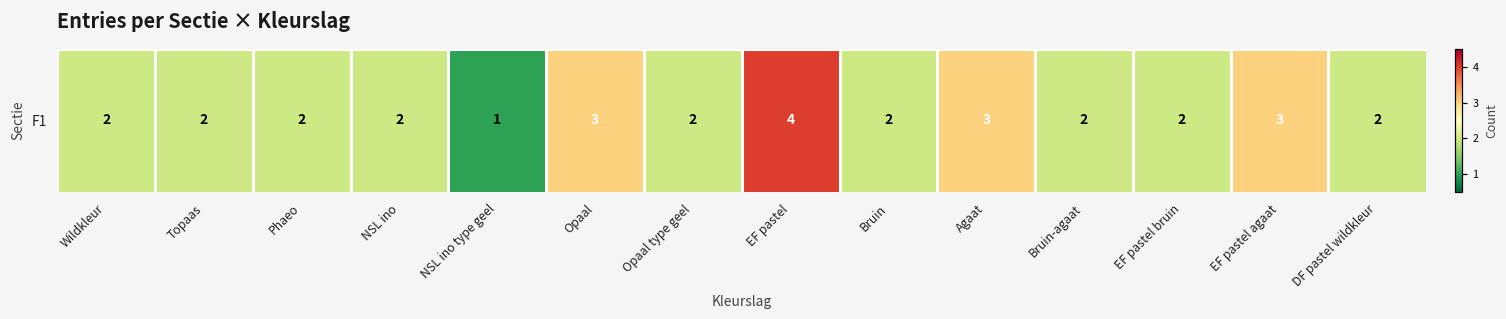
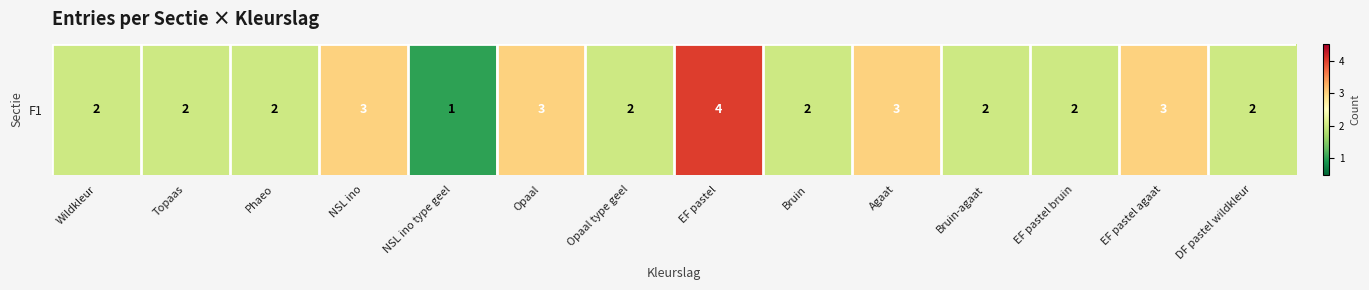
F1, NSL ino: 2 -> 3
